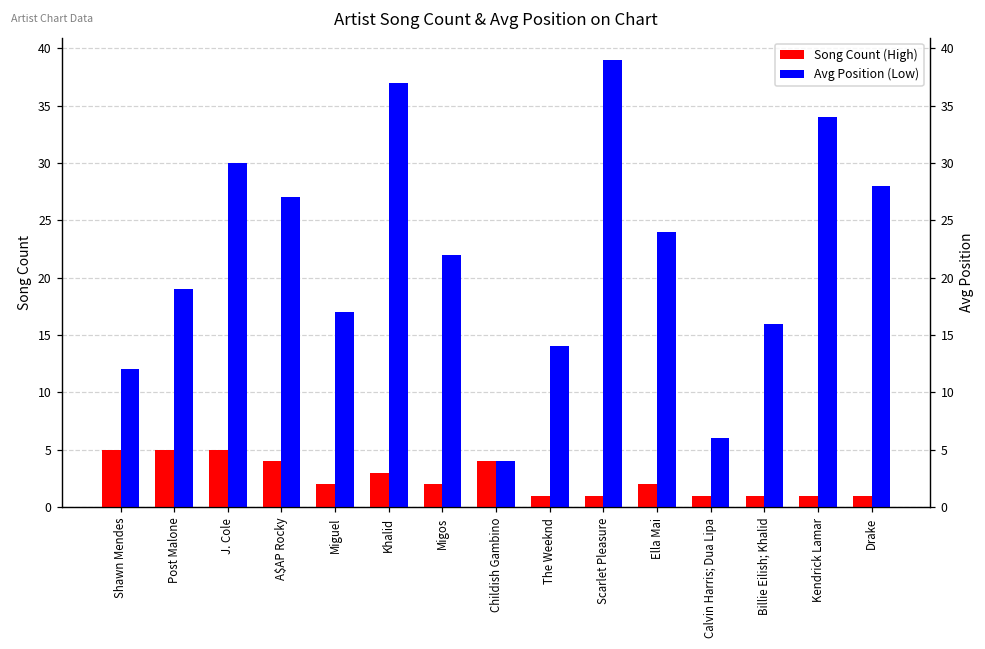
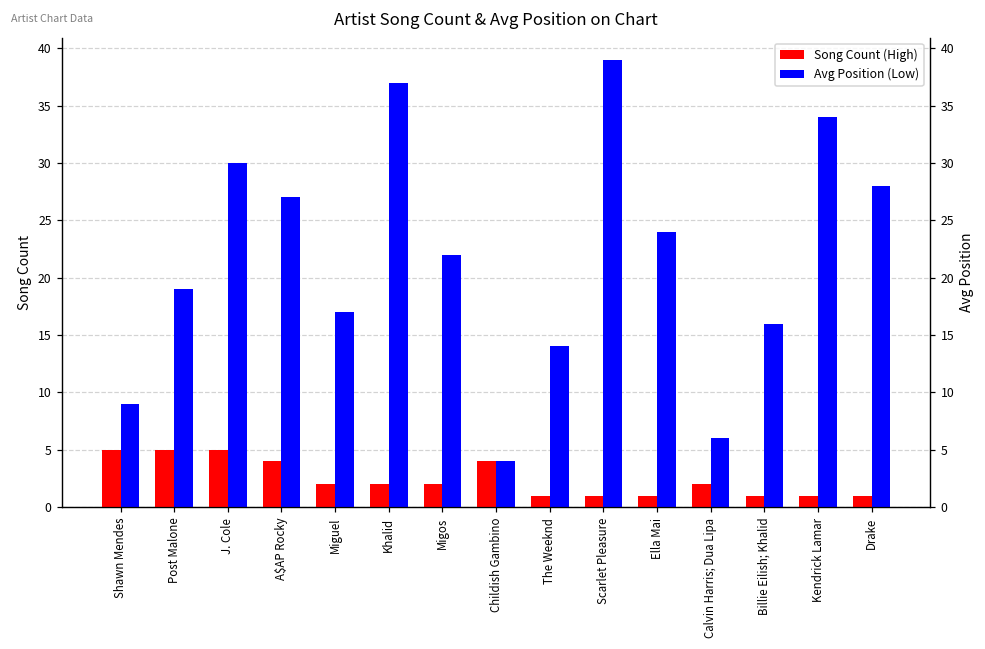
Avg Position (Low), Shawn Mendes: 12 -> 9
Song Count (High), Khalid: 3 -> 2
Song Count (High), Ella Mai: 2 -> 1
Song Count (High), Calvin Harris; Dua Lipa: 1 -> 2
